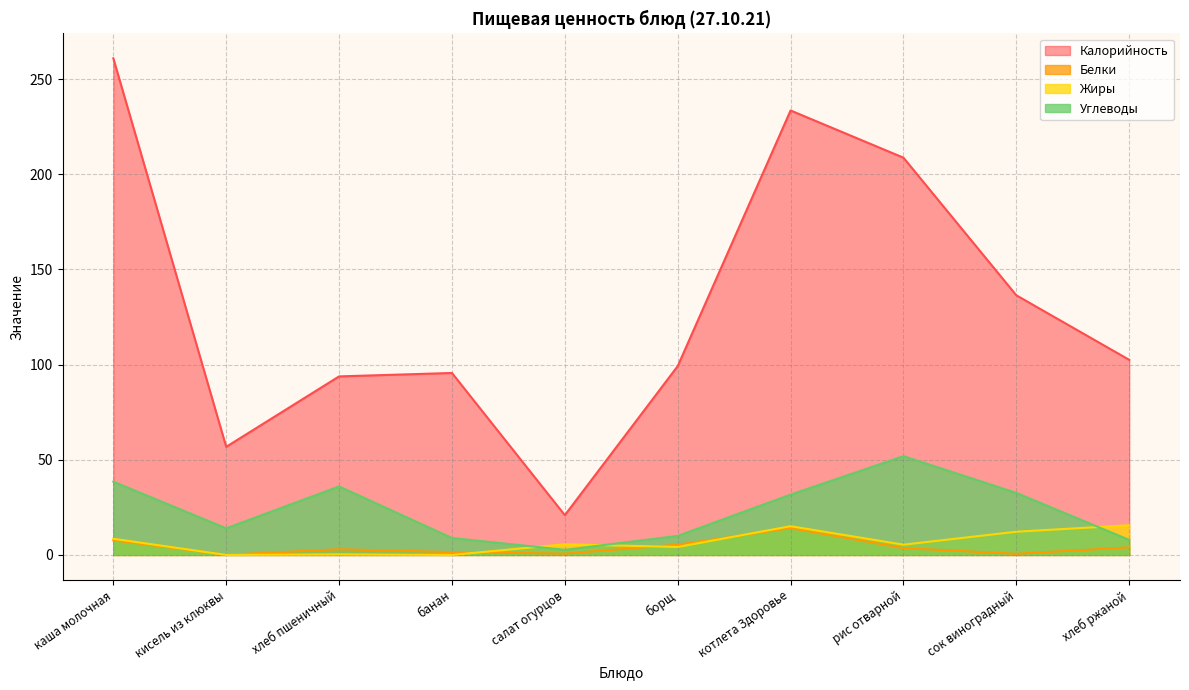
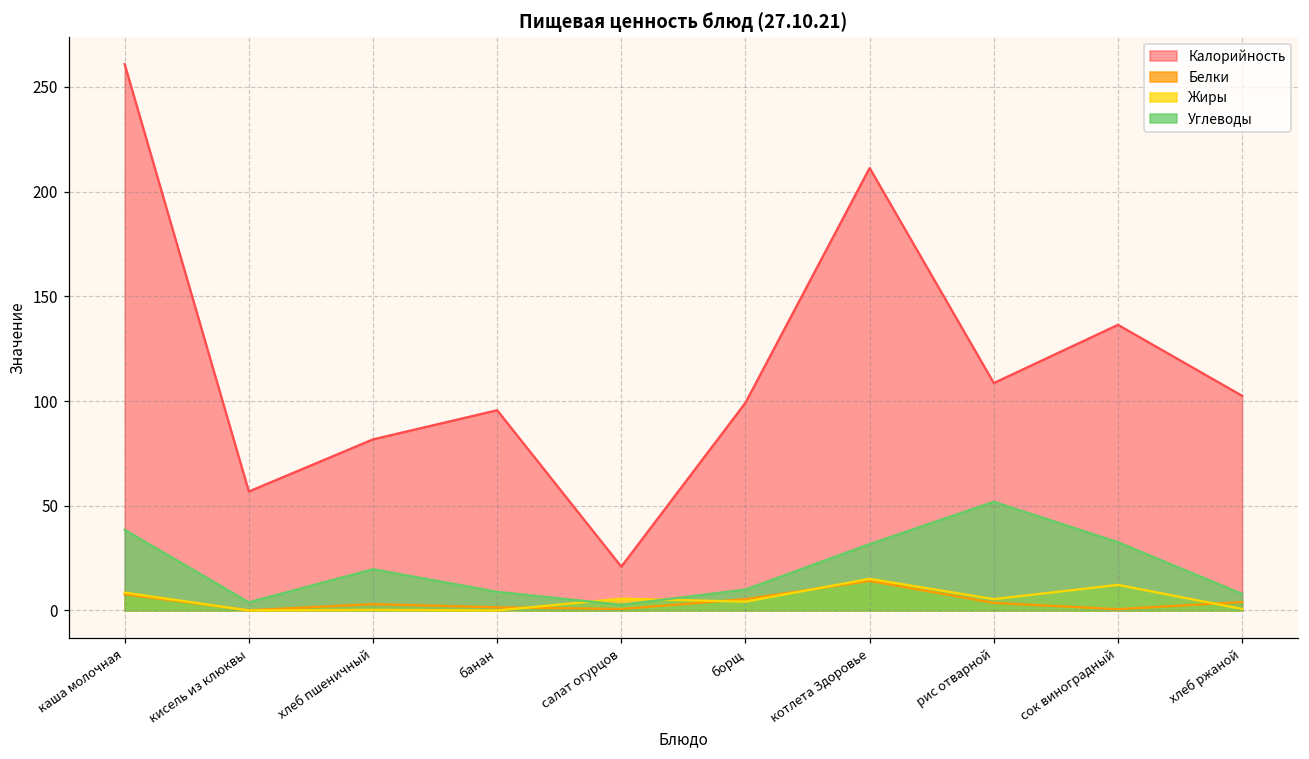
Углеводы, кисель из клюквы: 14 -> 4
Калорийность, хлеб пшеничный: 94 -> 82
Углеводы, хлеб пшеничный: 36 -> 20
Калорийность, котлета Здоровье: 234 -> 211
Калорийность, рис отварной: 209 -> 109
Жиры, хлеб ржаной: 16 -> 1
